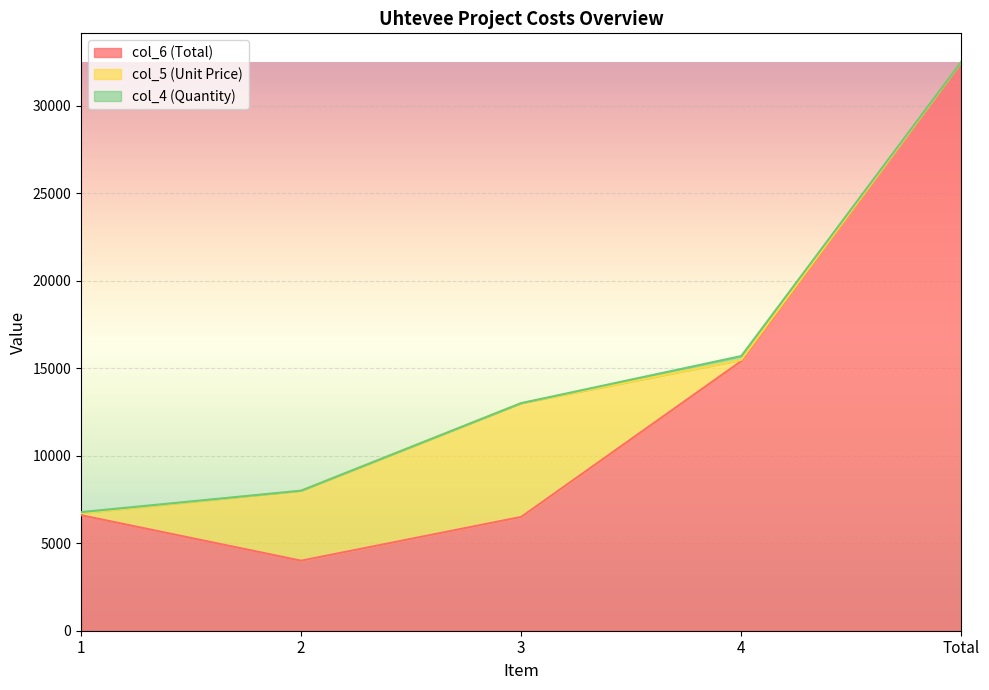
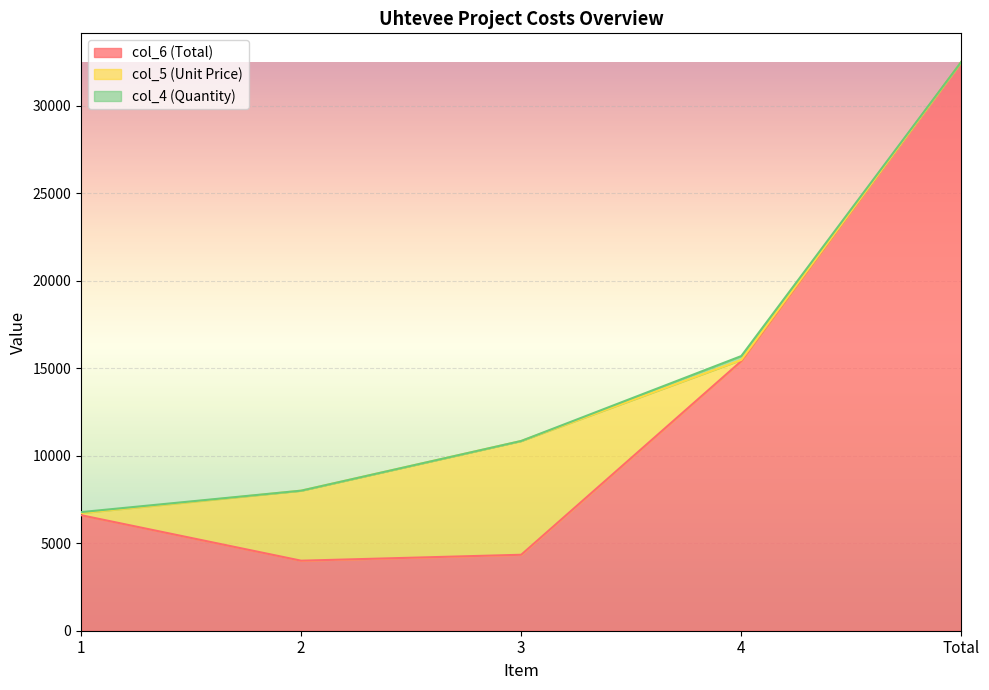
col_6 (Total), 3: 6500 -> 4300
